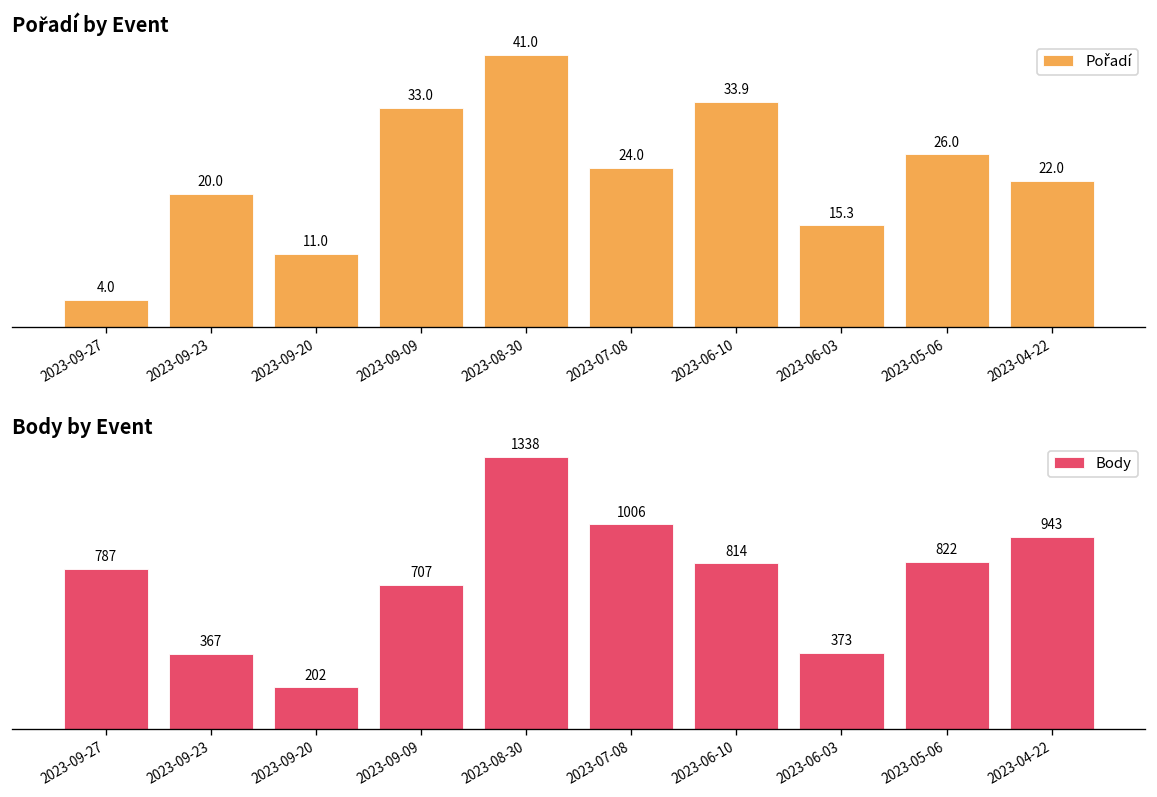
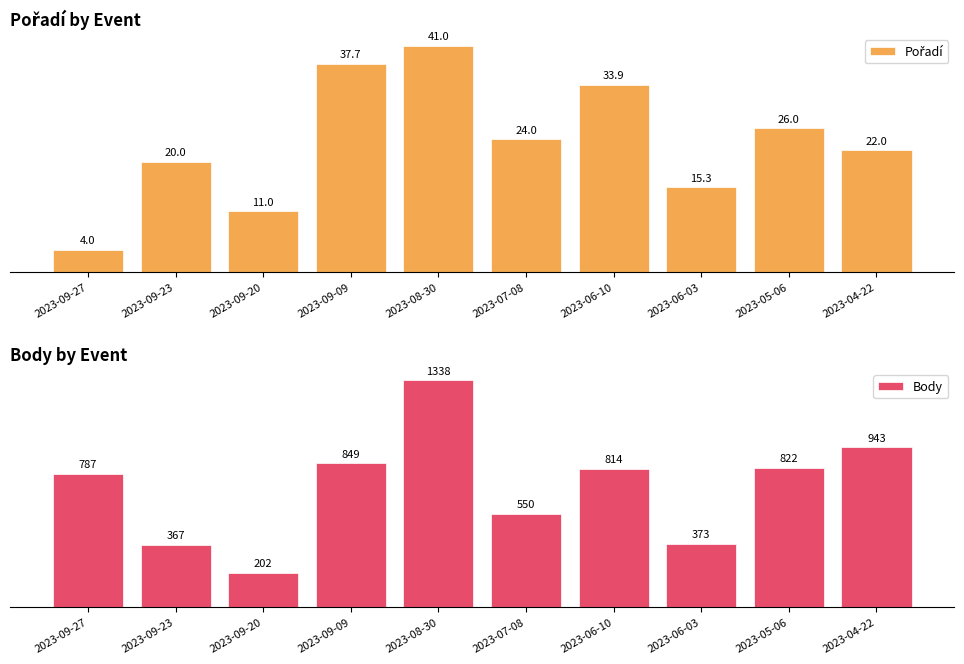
Pořadí by Event, 2023-09-09: 33.0 -> 37.7
Body by Event, 2023-09-09: 707 -> 849
Body by Event, 2023-07-08: 1006 -> 550
